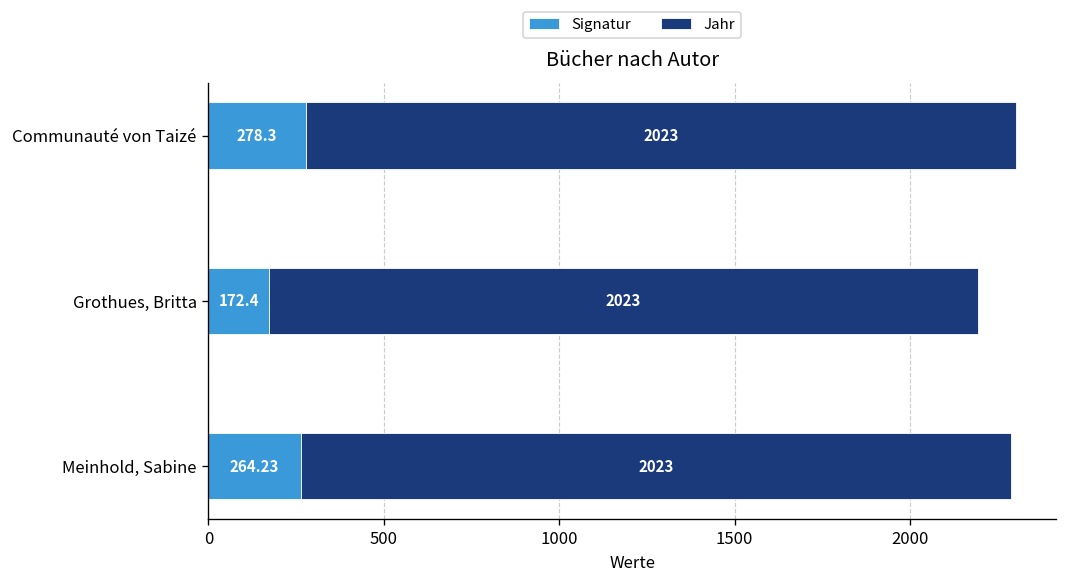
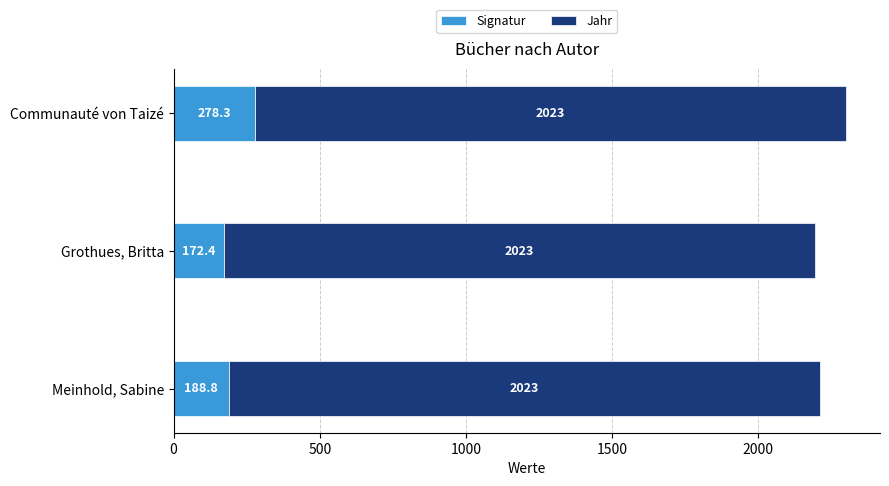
Signatur, Meinhold, Sabine: 264.23 -> 188.8
